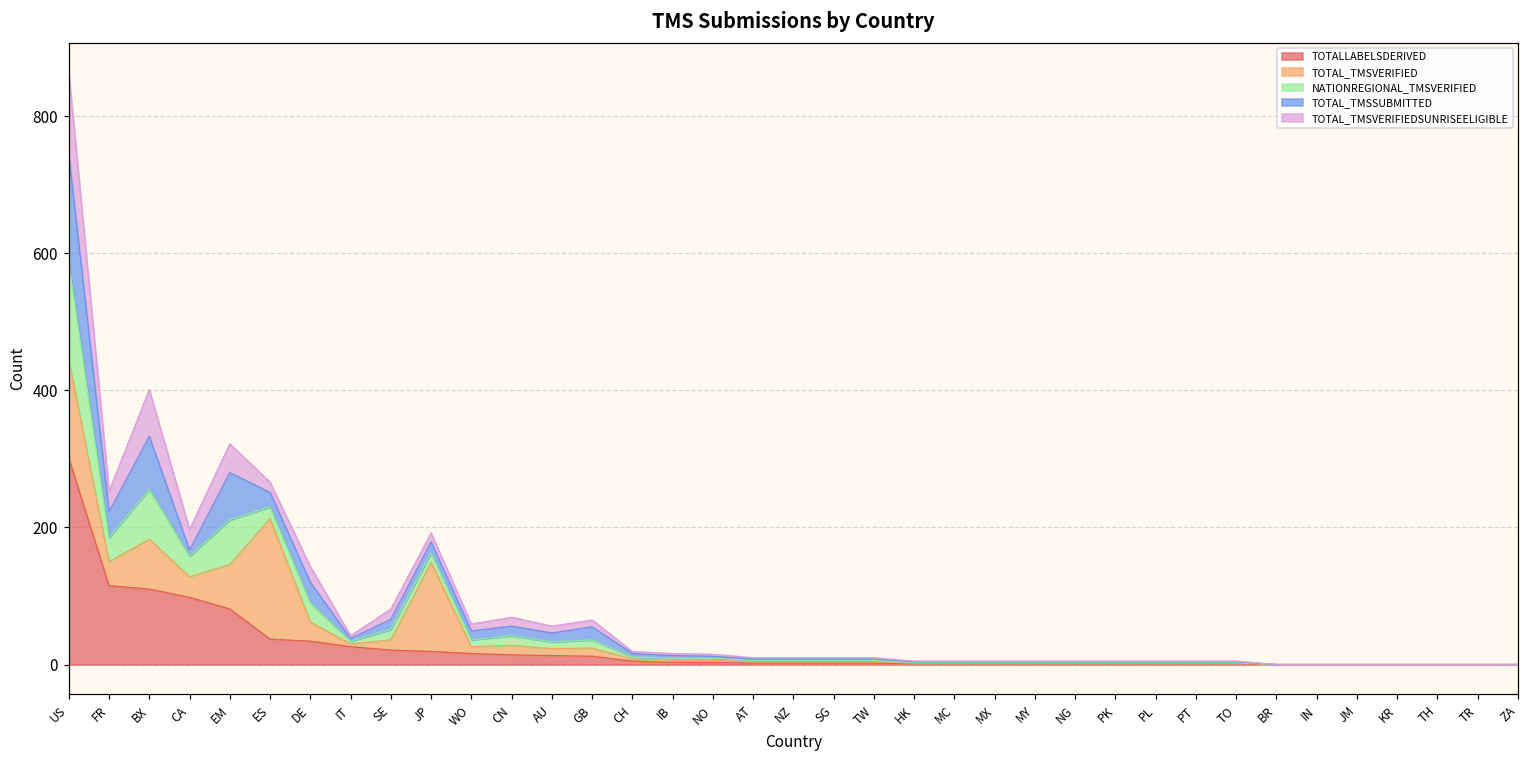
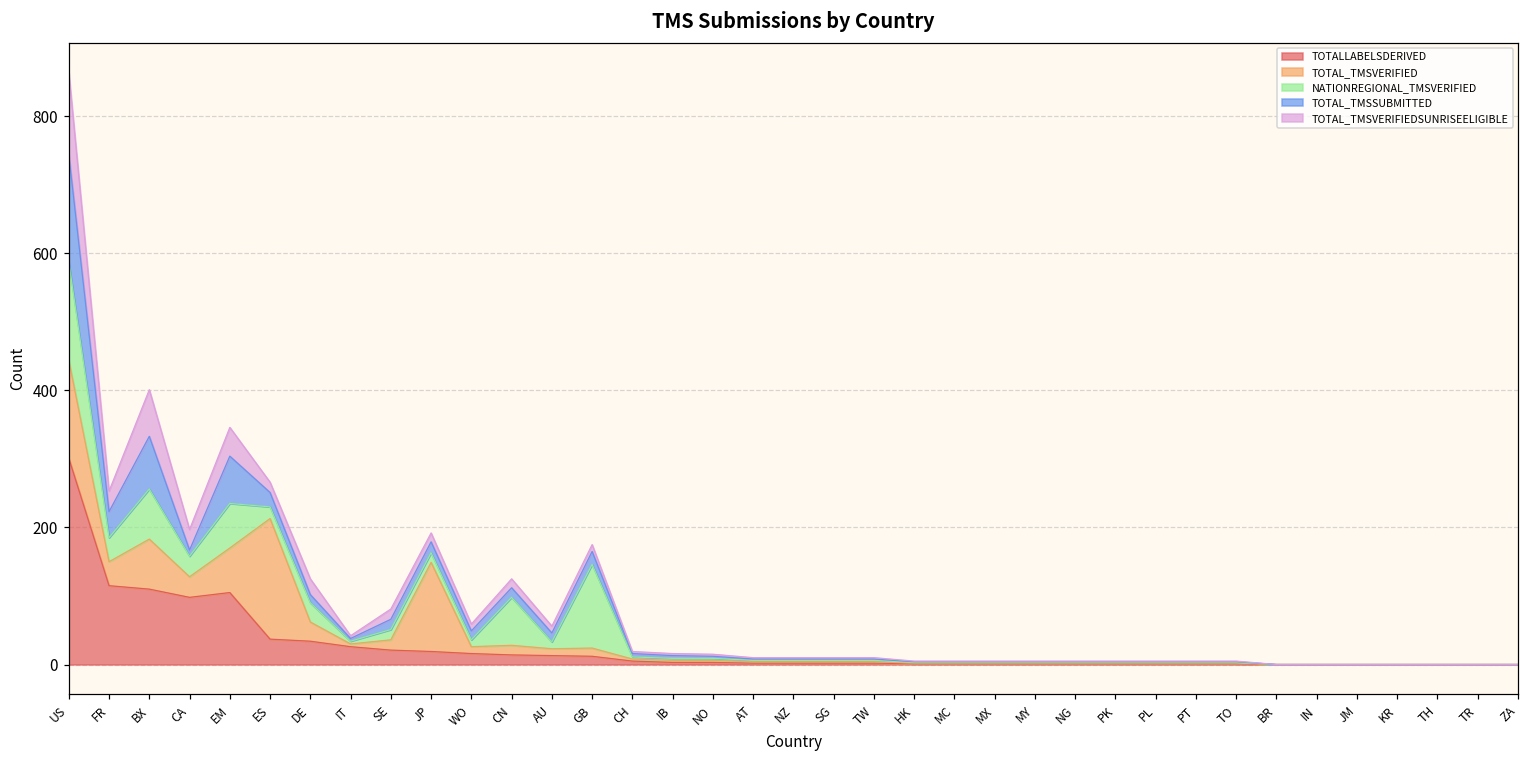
TOTALLABELSDERIVED, EM: 80 -> 110
TOTAL_TMSSUBMITTED, DE: 30 -> 10
NATIONREGIONAL_TMSVERIFIED, CN: 10 -> 70
NATIONREGIONAL_TMSVERIFIED, GB: 10 -> 120
